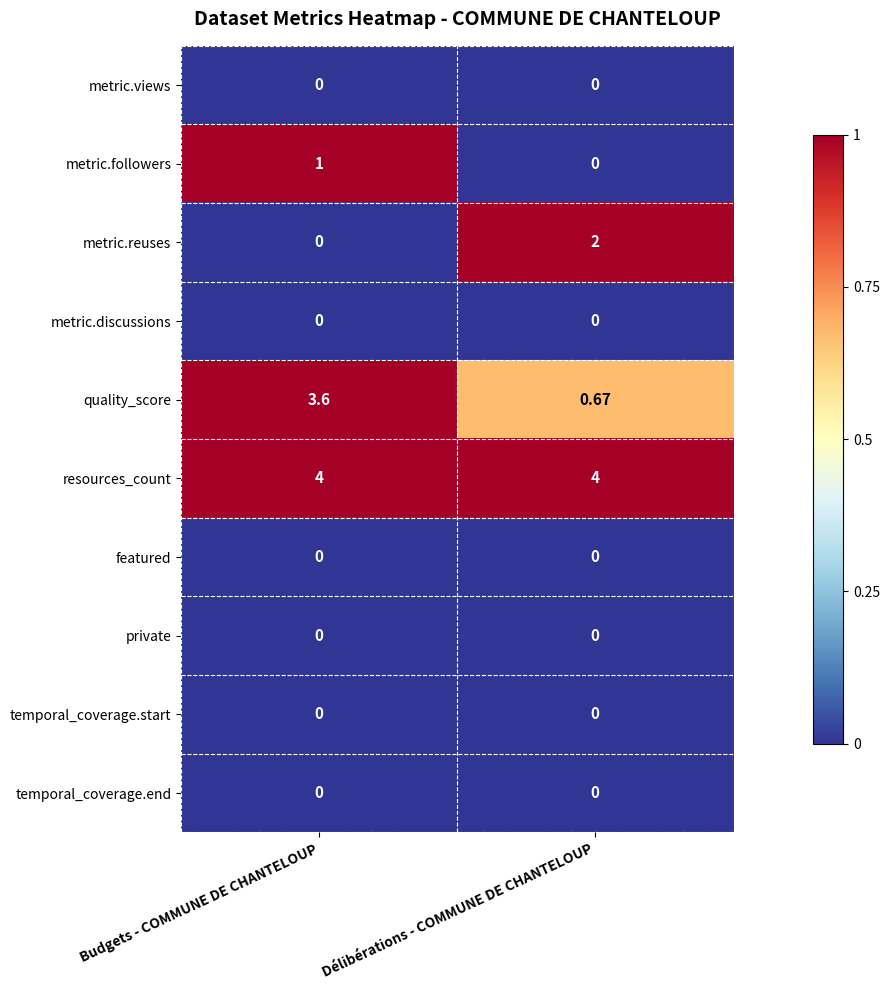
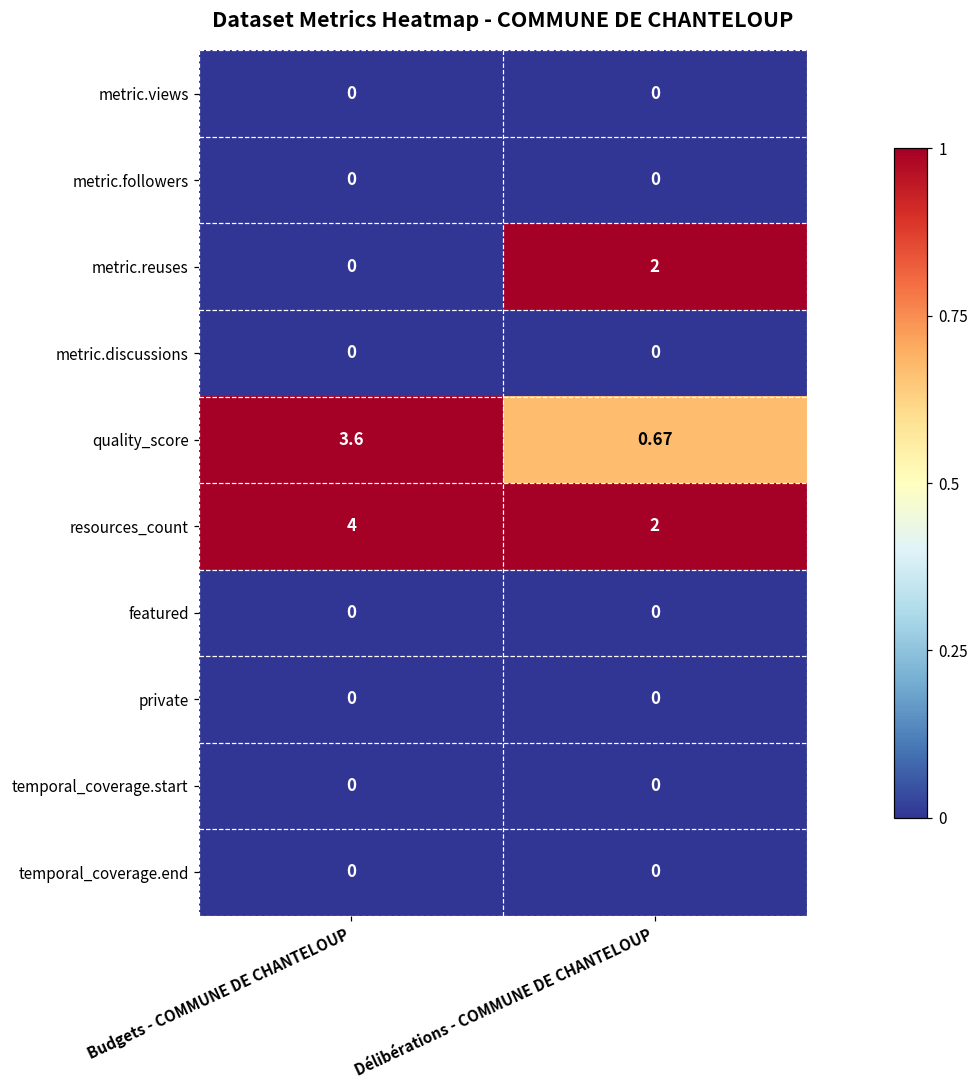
metric.followers, Budgets - COMMUNE DE CHANTELOUP: 1 -> 0
resources_count, Délibérations - COMMUNE DE CHANTELOUP: 4 -> 2
